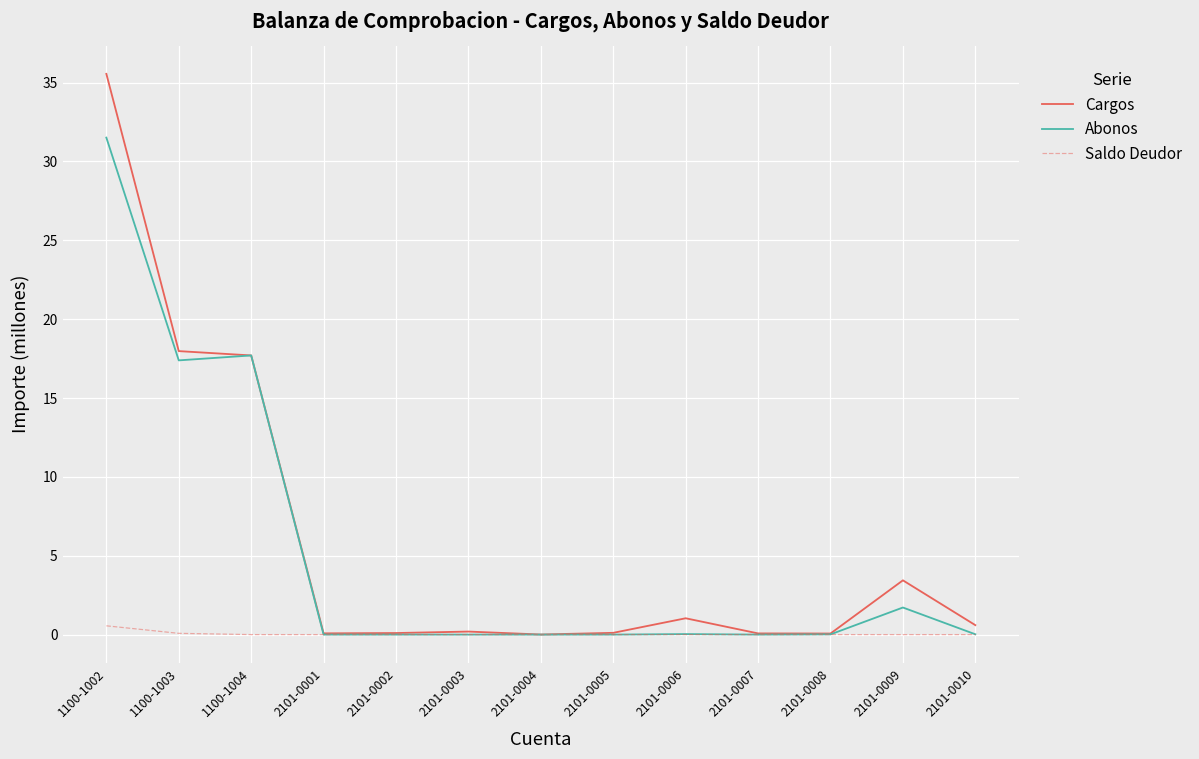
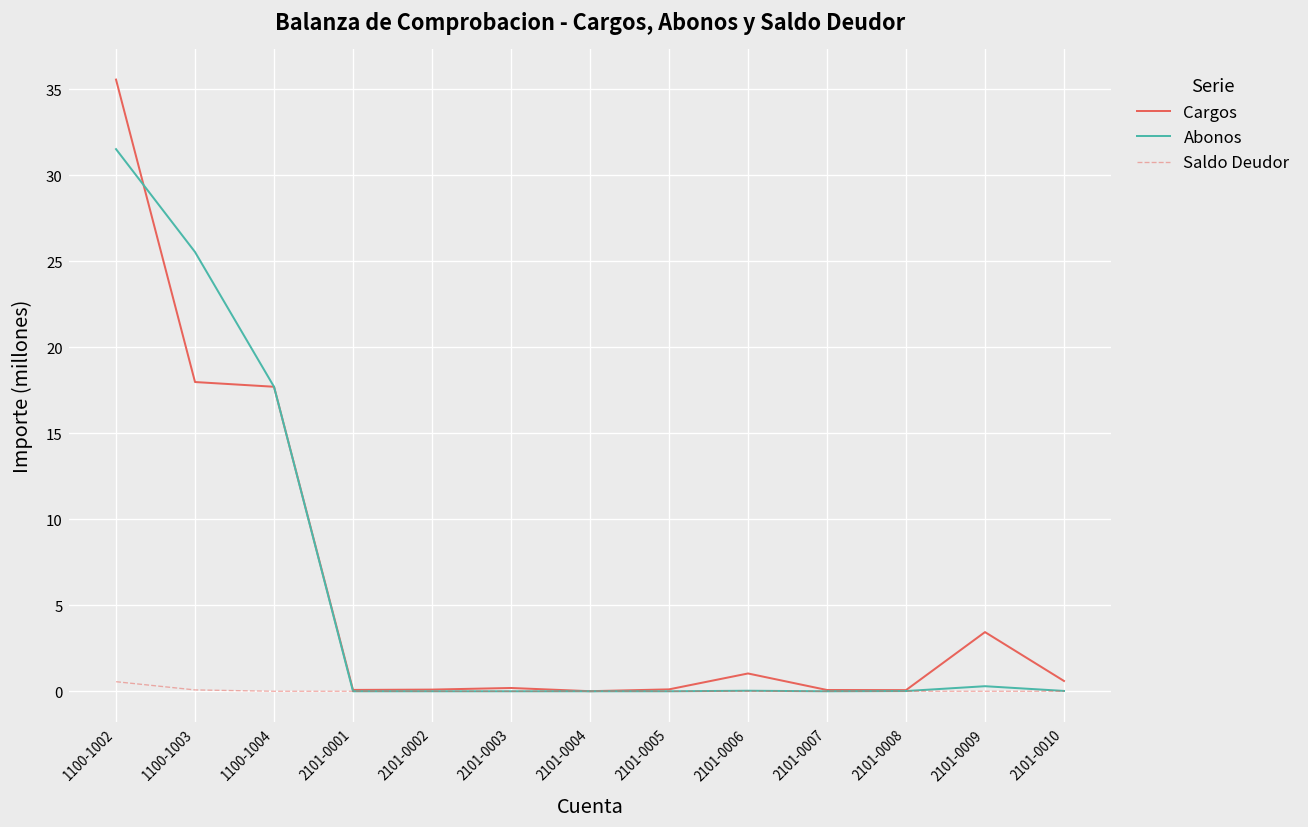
Abonos, 1100-1003: 17.4 -> 25.5
Abonos, 2101-0009: 1.7 -> 0.3
